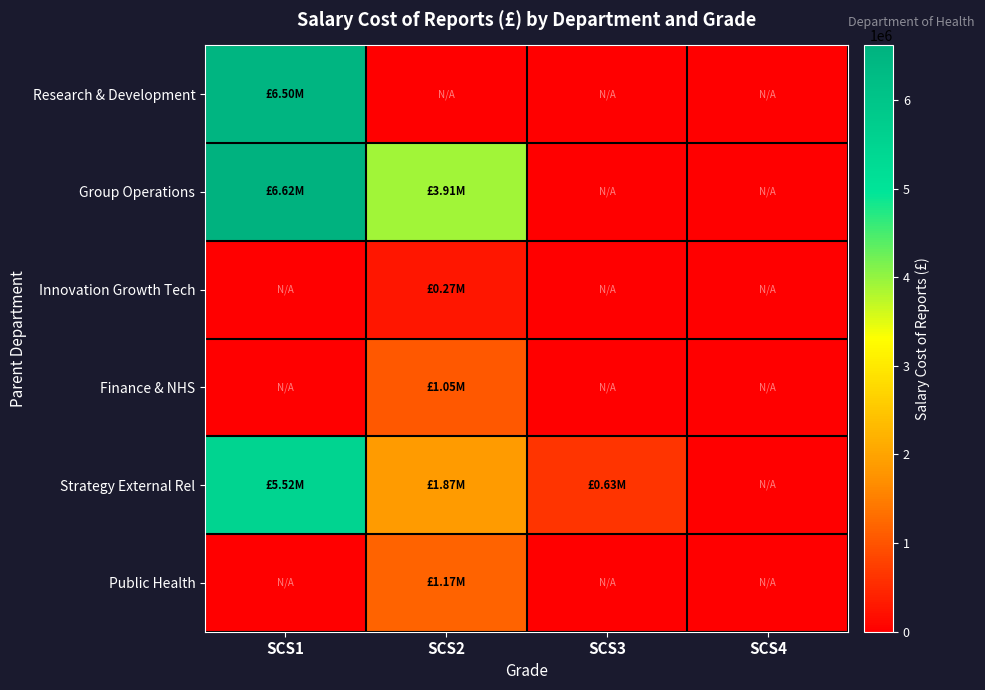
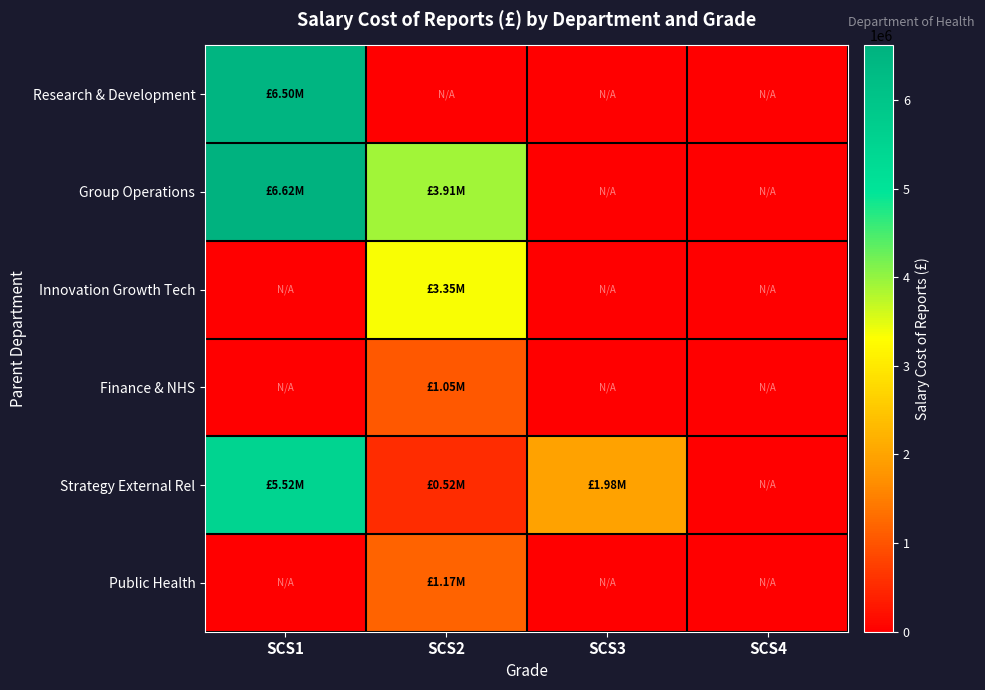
Innovation Growth Tech, SCS2: £0.27M -> £3.35M
Strategy External Rel, SCS2: £1.87M -> £0.52M
Strategy External Rel, SCS3: £0.63M -> £1.98M
